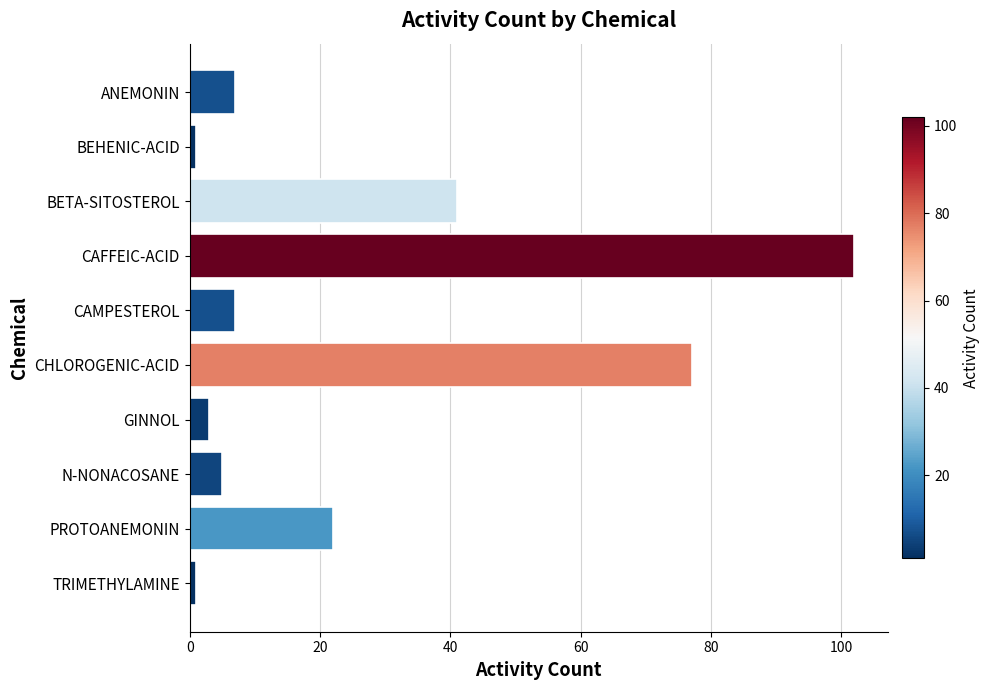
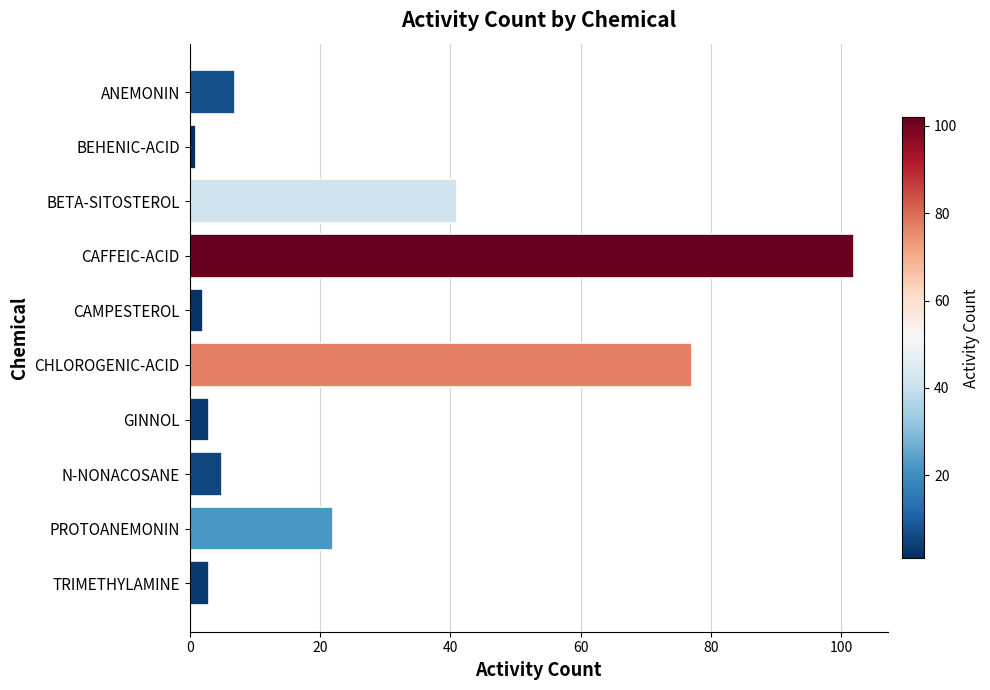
CAMPESTEROL: 7 -> 2
TRIMETHYLAMINE: 1 -> 3
